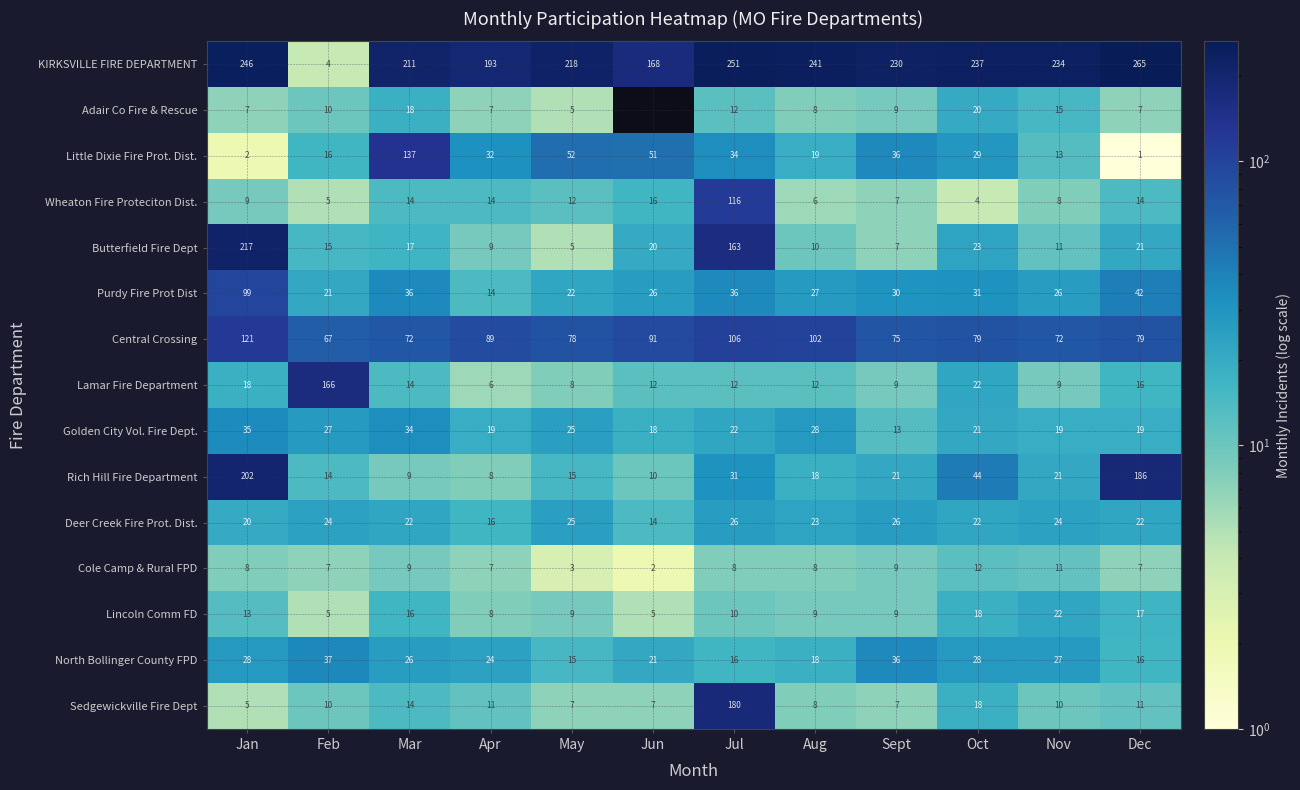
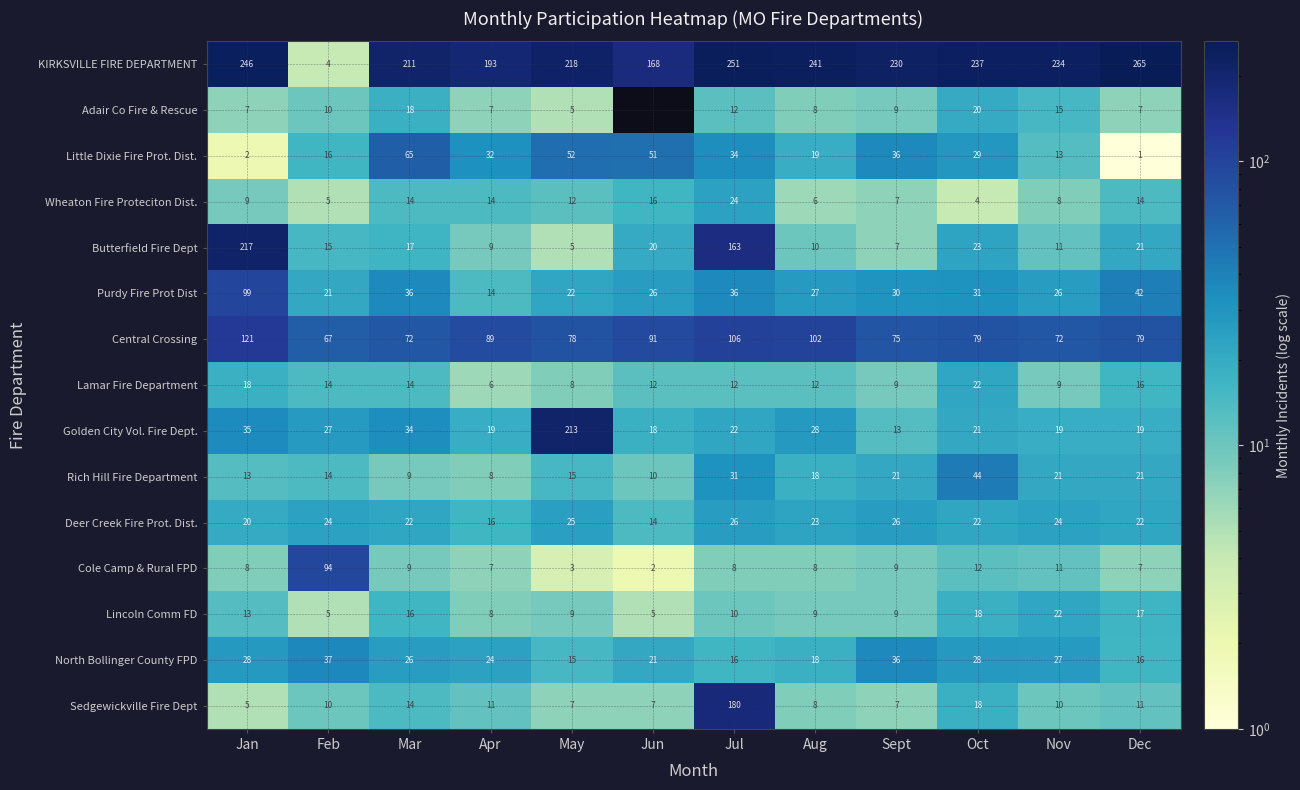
Little Dixie Fire Prot. Dist., Mar: 137 -> 65
Wheaton Fire Proteciton Dist., Jul: 116 -> 24
Lamar Fire Department, Feb: 166 -> 14
Golden City Vol. Fire Dept., May: 25 -> 213
Rich Hill Fire Department, Jan: 202 -> 13
Rich Hill Fire Department, Dec: 186 -> 21
Cole Camp & Rural FPD, Feb: 7 -> 94
